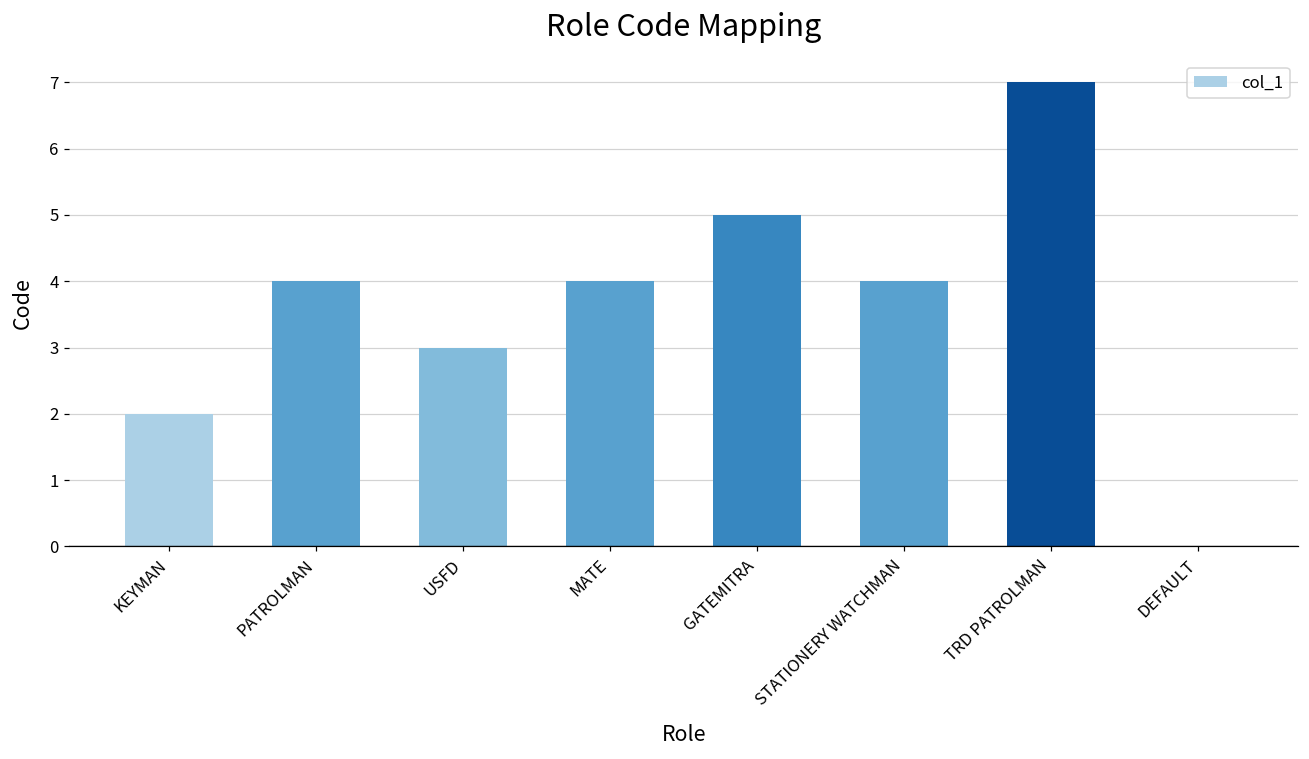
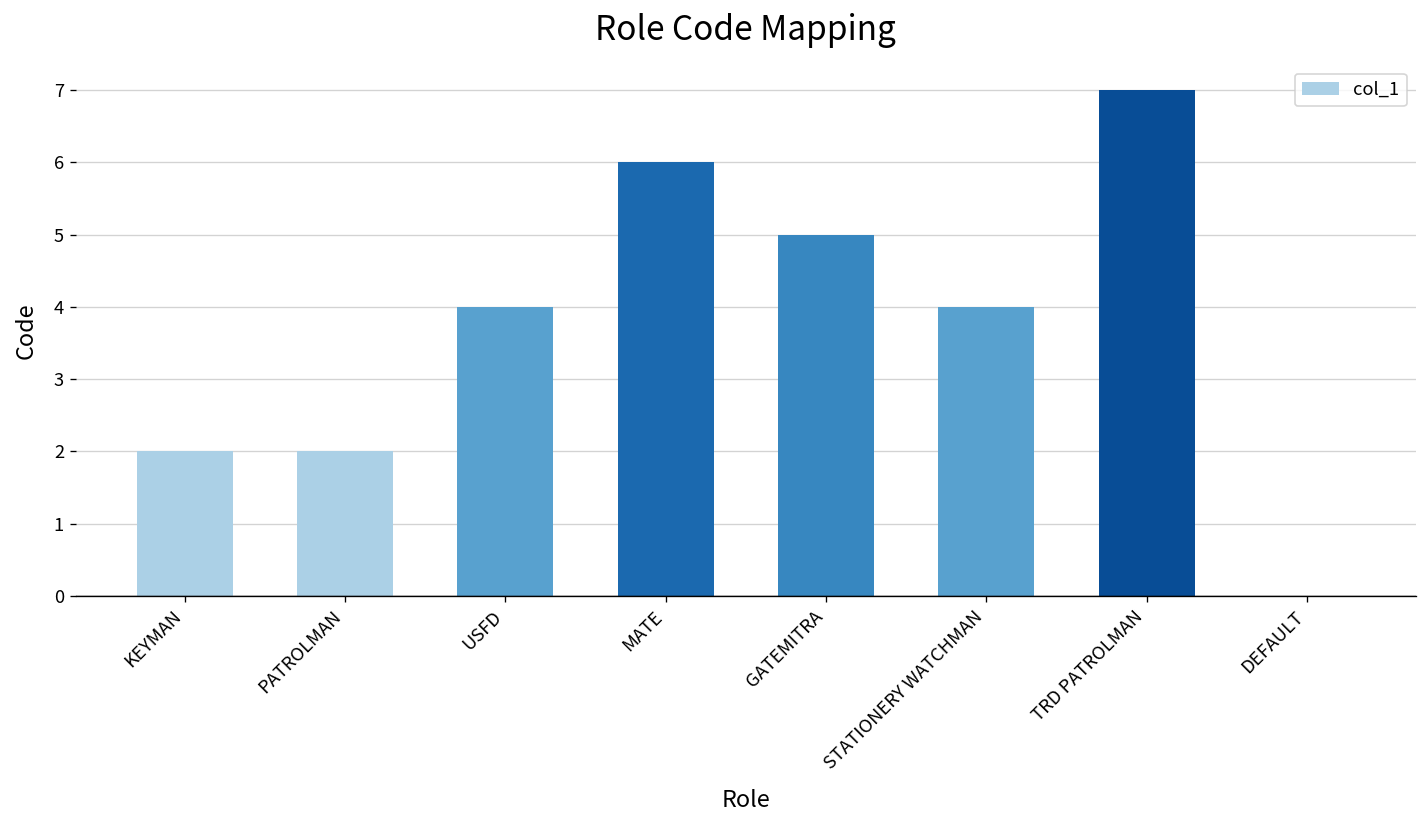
PATROLMAN: 4 -> 2
USFD: 3 -> 4
MATE: 4 -> 6
